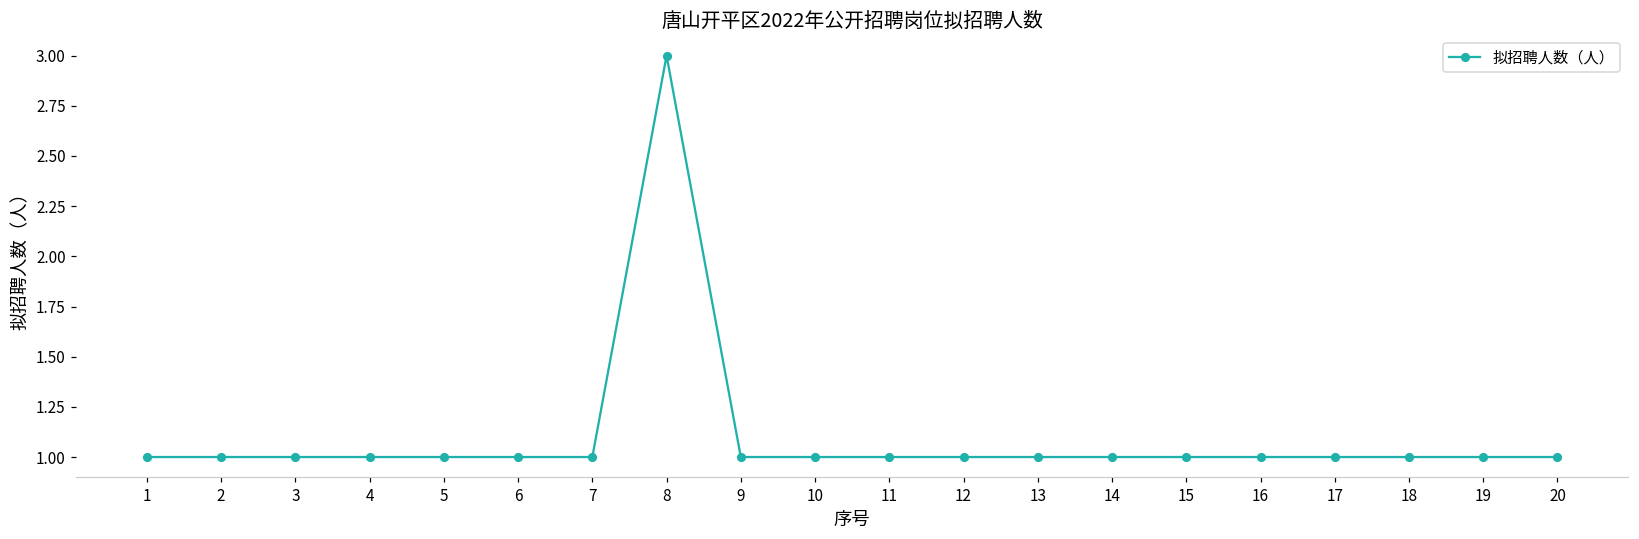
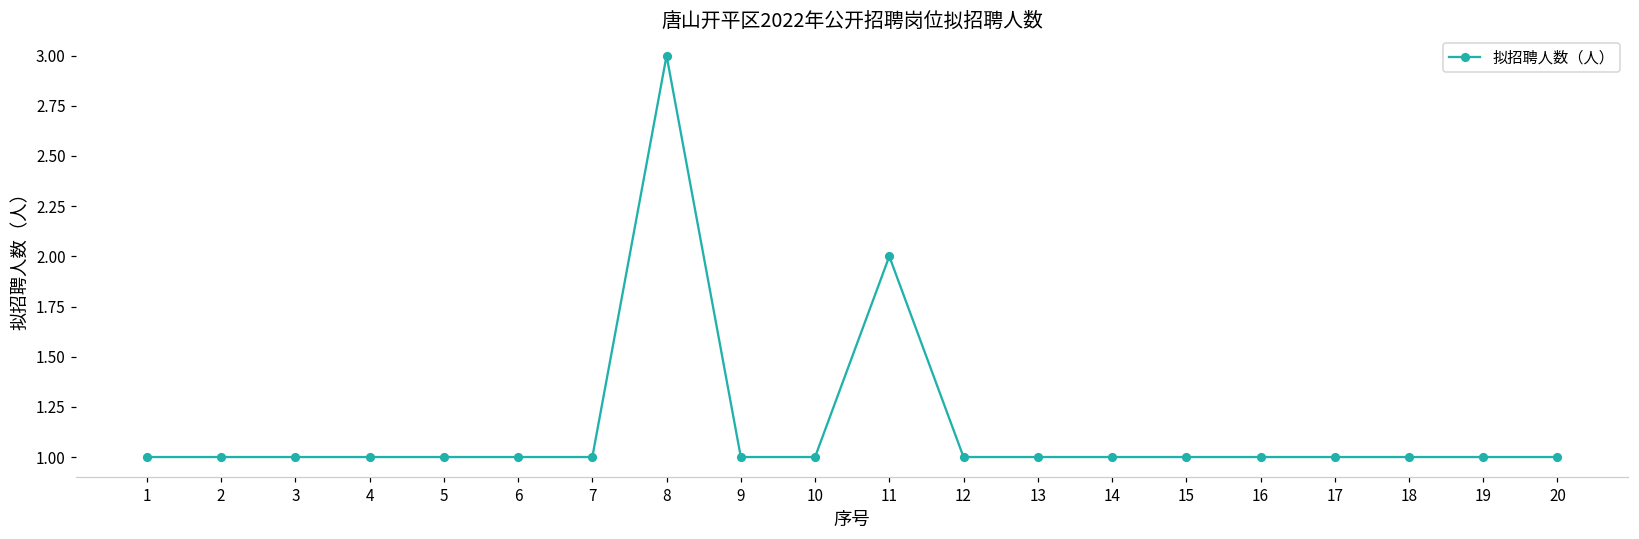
11: 1 -> 2
